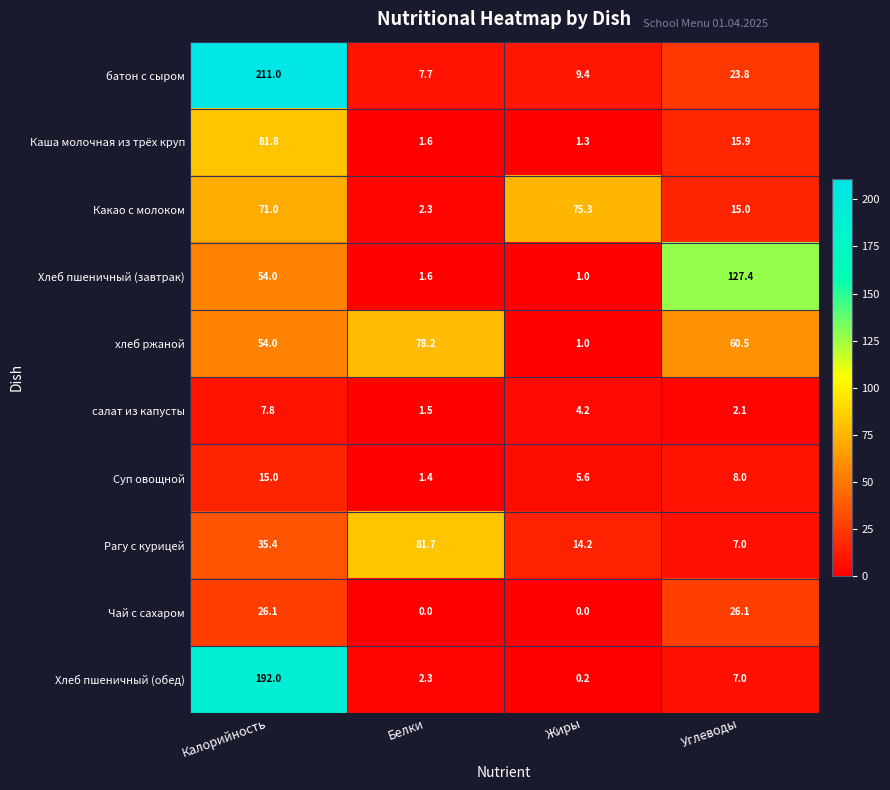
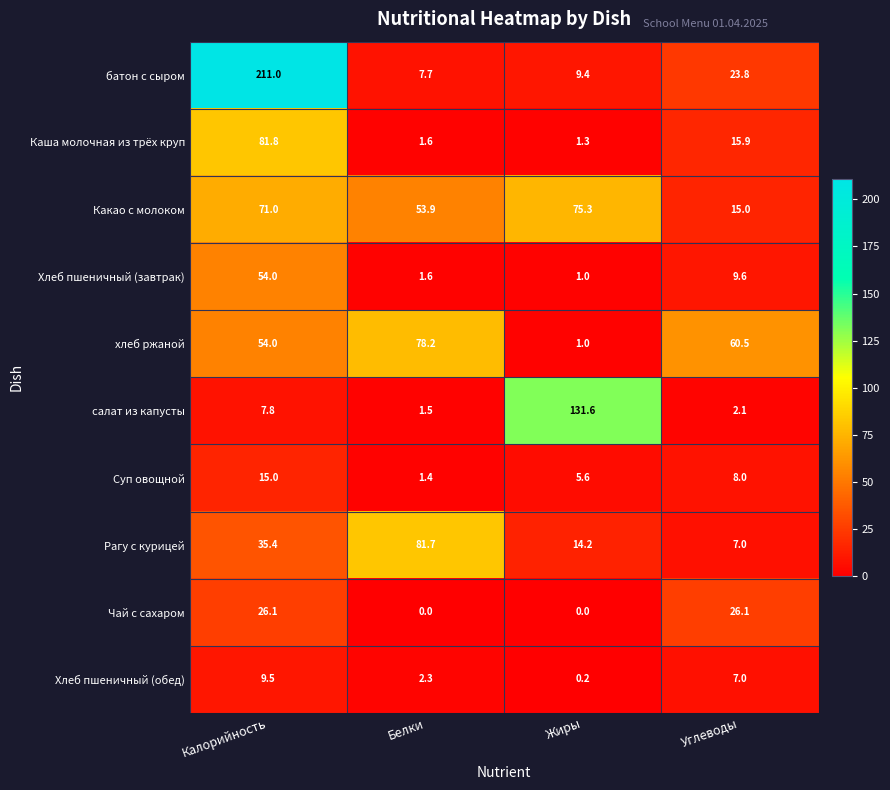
Какао с молоком, Белки: 2.3 -> 53.9
Хлеб пшеничный (завтрак), Углеводы: 127.4 -> 9.6
салат из капусты, Жиры: 4.2 -> 131.6
Хлеб пшеничный (обед), Калорийность: 192.0 -> 9.5
